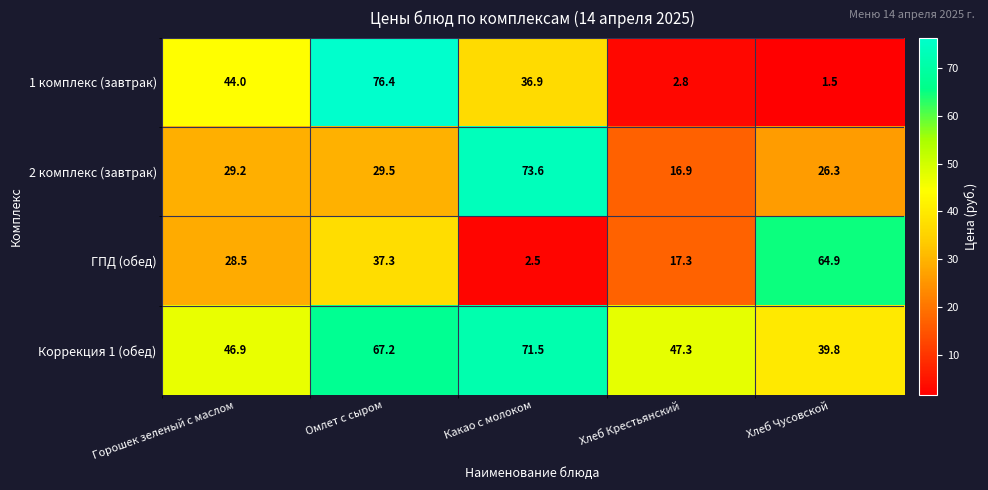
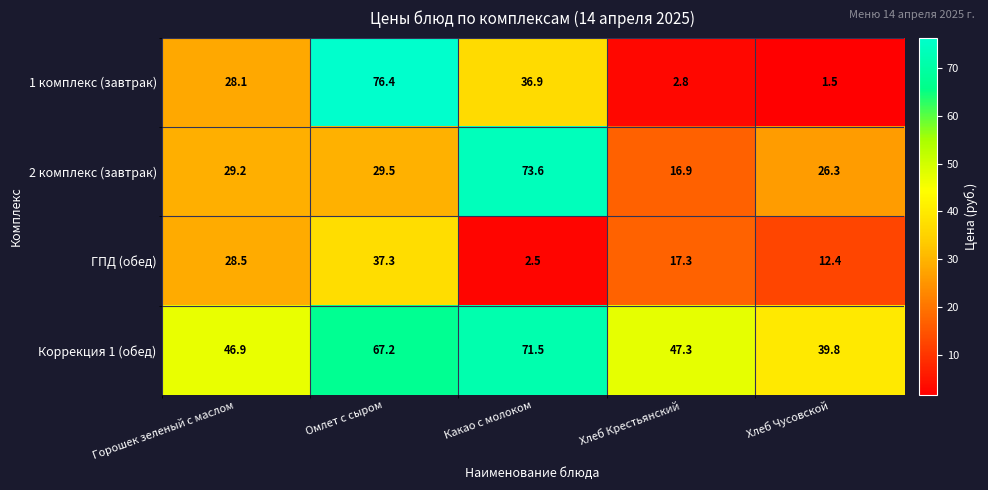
1 комплекс (завтрак), Горошек зеленый с маслом: 44.0 -> 28.1
ГПД (обед), Хлеб Чусовской: 64.9 -> 12.4
